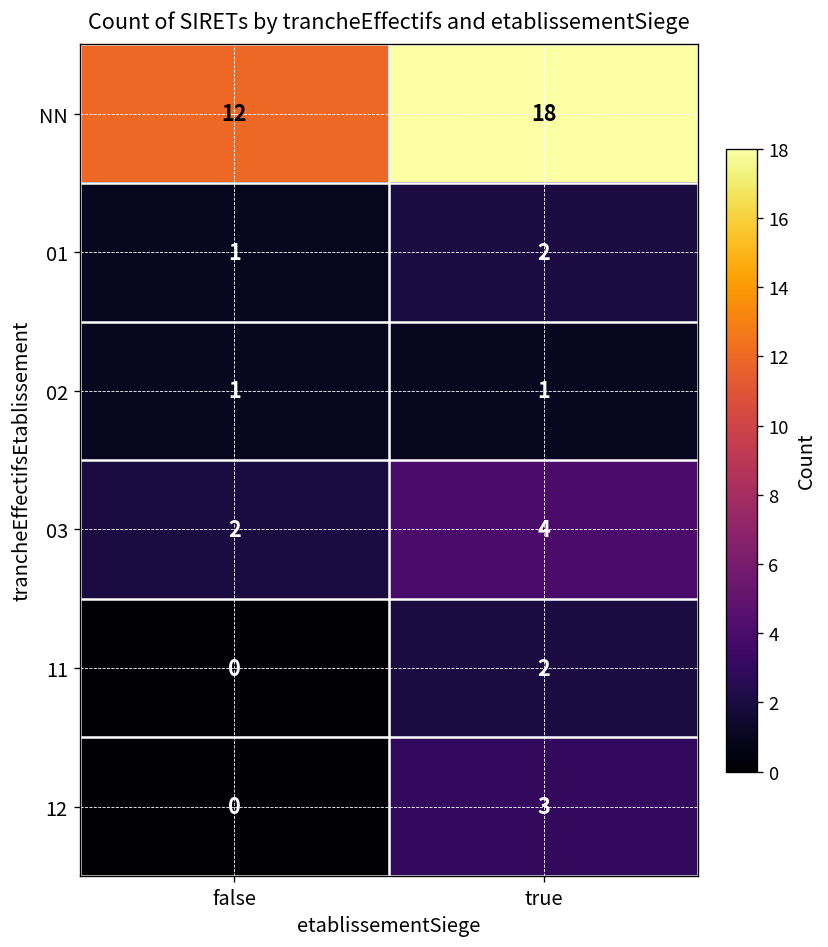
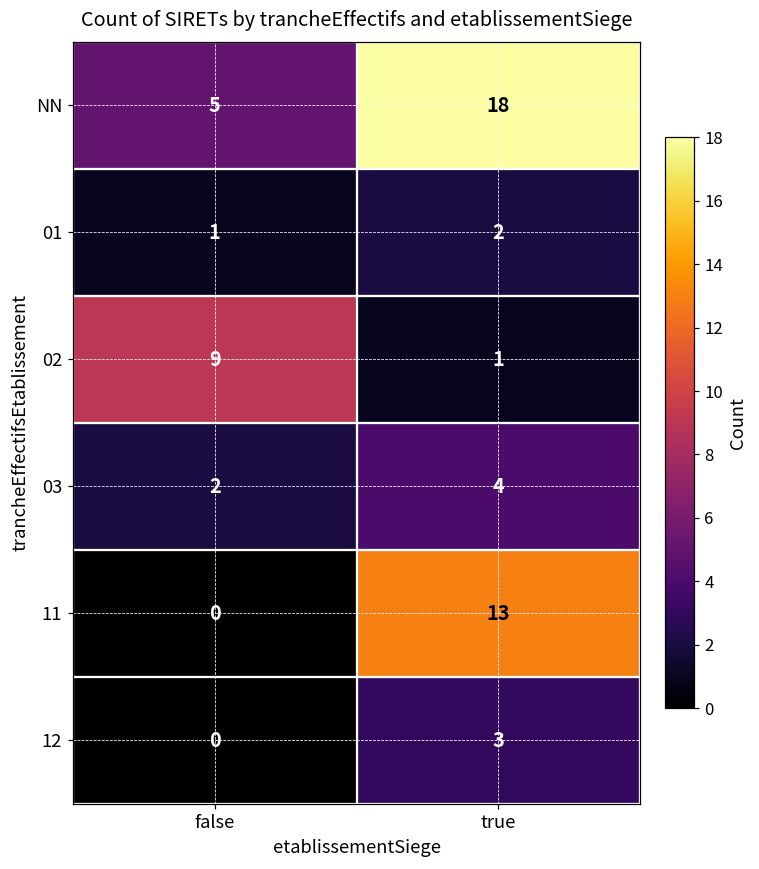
NN, false: 12 -> 5
02, false: 1 -> 9
11, true: 2 -> 13
